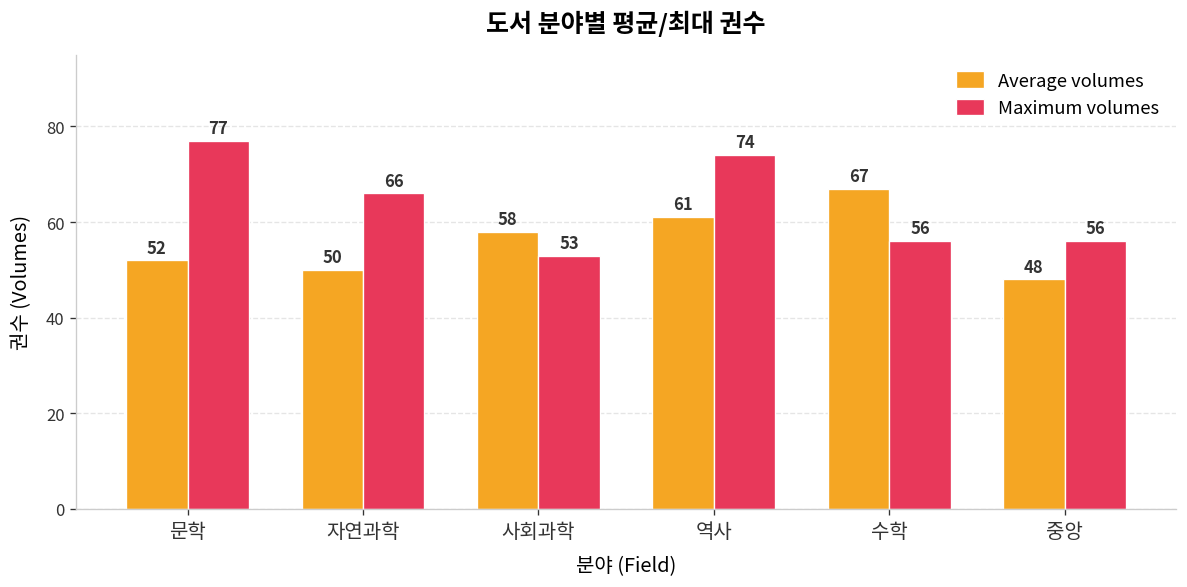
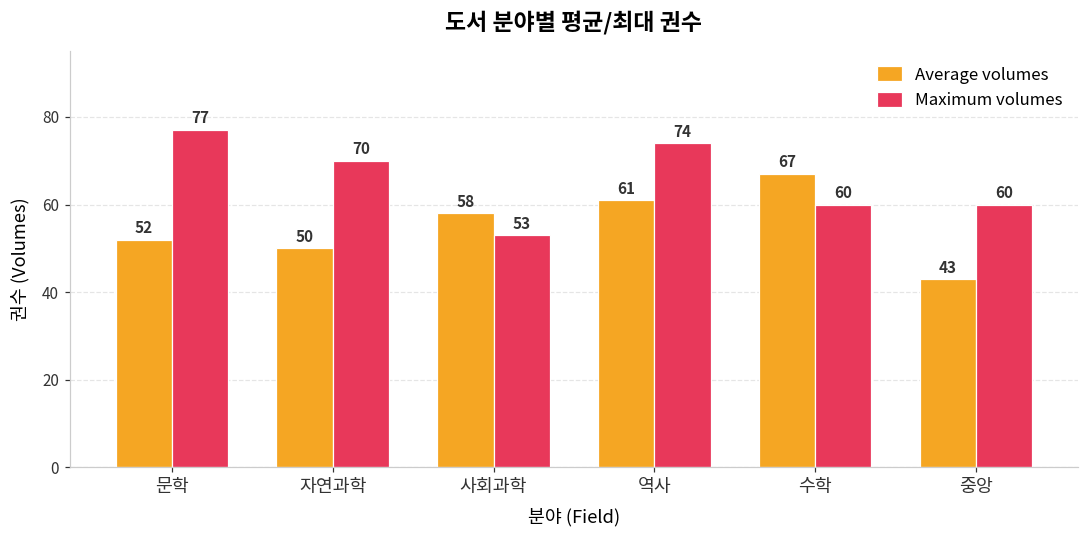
Maximum volumes, 자연과학: 66 -> 70
Maximum volumes, 수학: 56 -> 60
Average volumes, 중앙: 48 -> 43
Maximum volumes, 중앙: 56 -> 60
